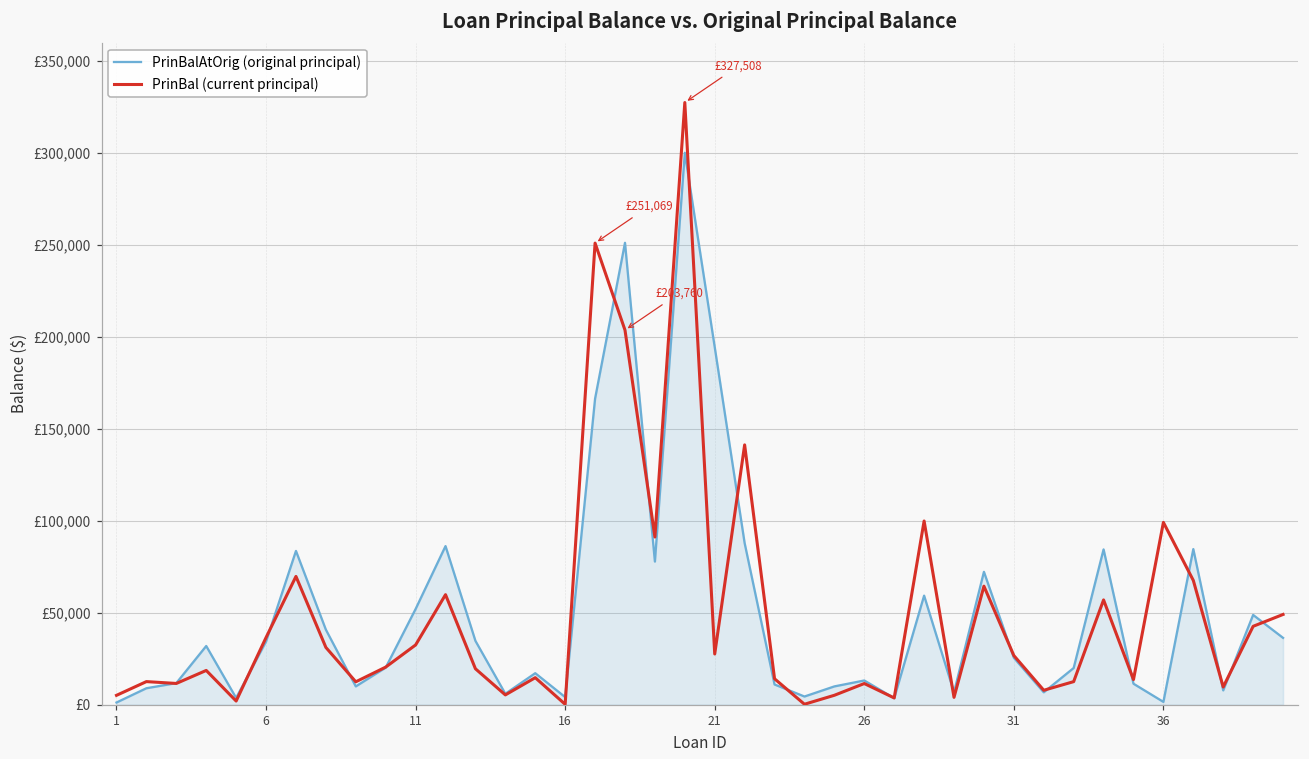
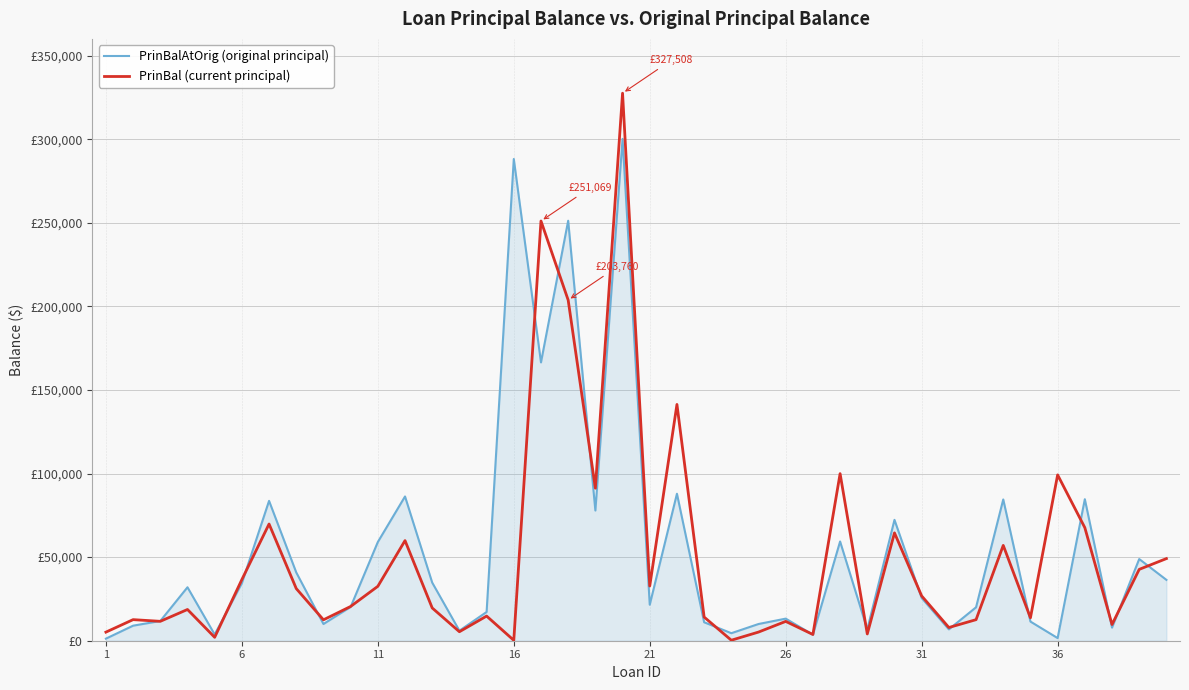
PrinBalAtOrig (original principal), 11: £52,000 -> £59,000
PrinBalAtOrig (original principal), 16: £4,000 -> £288,000
PrinBalAtOrig (original principal), 21: £194,000 -> £22,000
PrinBal (current principal), 21: £28,000 -> £33,000
